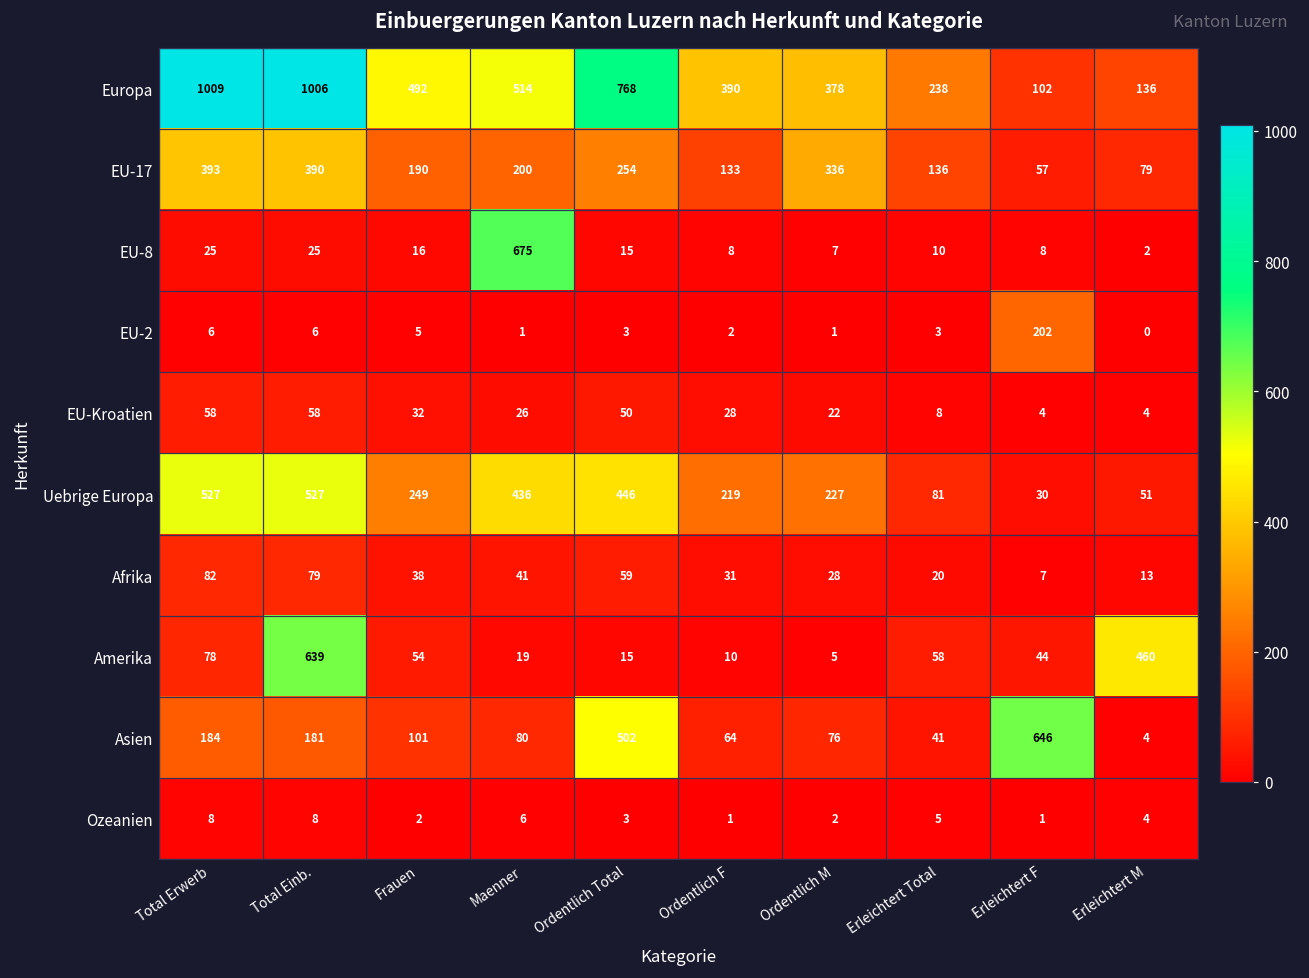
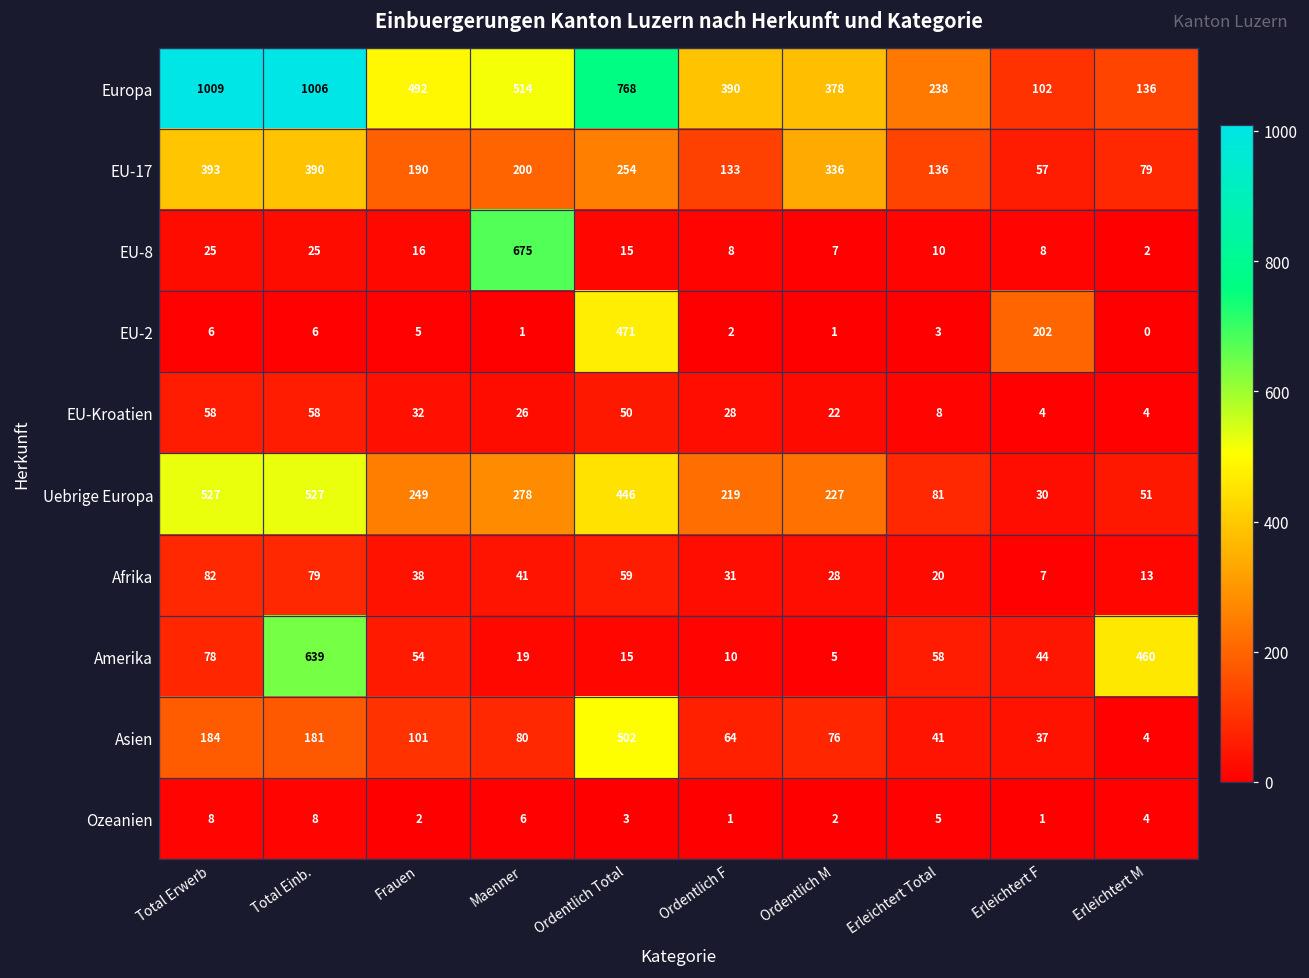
EU-2, Ordentlich Total: 3 -> 471
Uebrige Europa, Maenner: 436 -> 278
Asien, Erleichtert F: 646 -> 37
